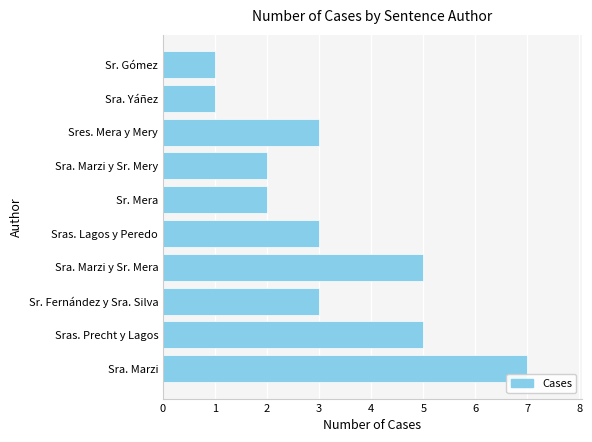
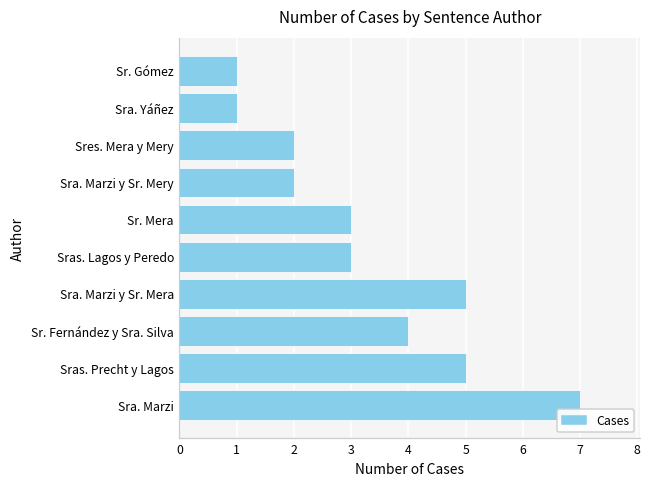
Sres. Mera y Mery: 3 -> 2
Sr. Mera: 2 -> 3
Sr. Fernández y Sra. Silva: 3 -> 4
